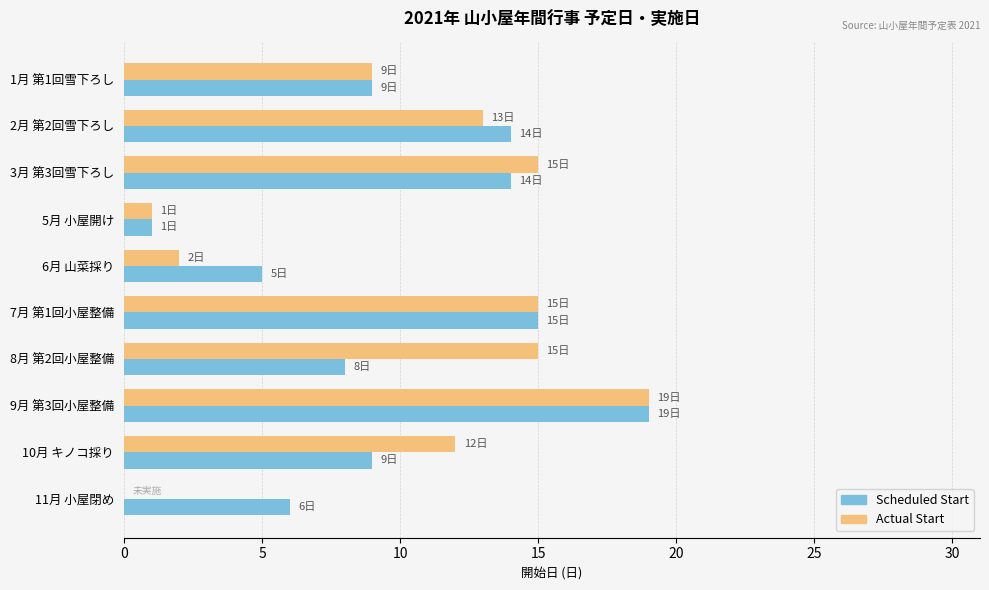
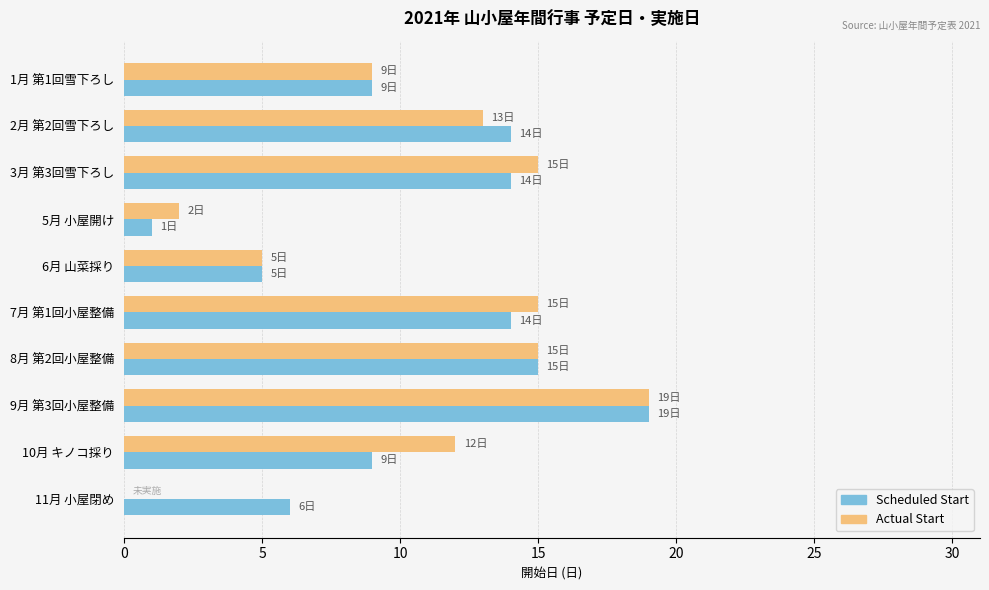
Actual Start, 5月 小屋開け: 1日 -> 2日
Actual Start, 6月 山菜採り: 2日 -> 5日
Scheduled Start, 7月 第1回小屋整備: 15日 -> 14日
Scheduled Start, 8月 第2回小屋整備: 8日 -> 15日
